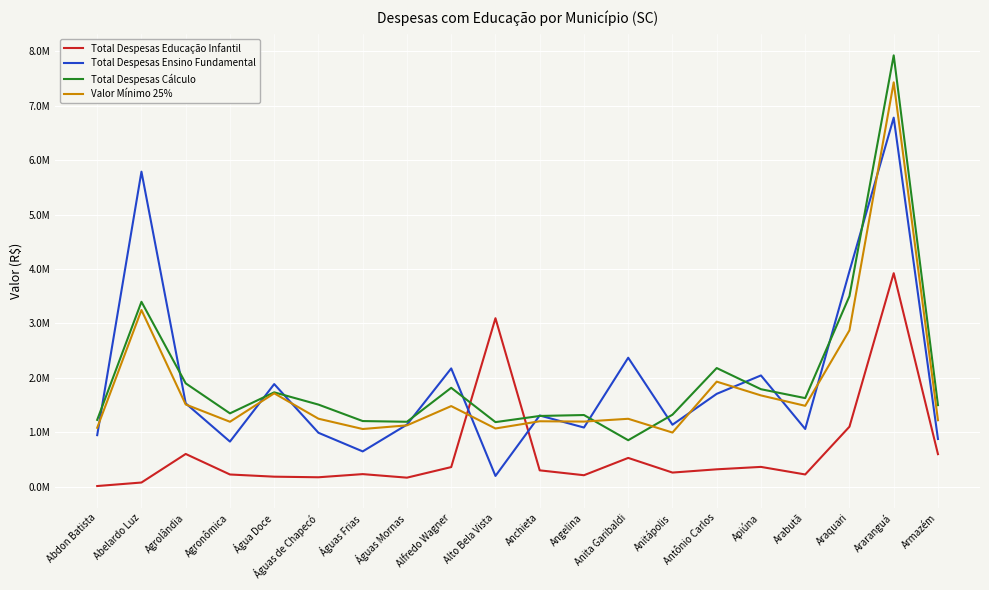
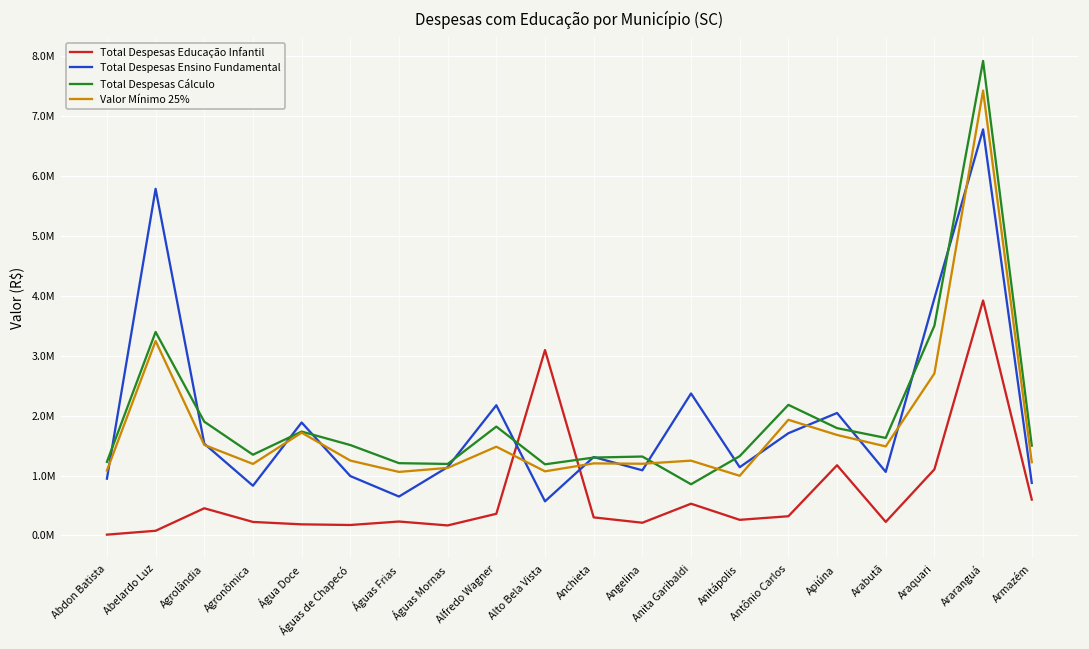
Total Despesas Educação Infantil, Agrolândia: 600000 -> 500000
Total Despesas Ensino Fundamental, Alto Bela Vista: 200000 -> 600000
Total Despesas Educação Infantil, Apiúna: 400000 -> 1200000
Valor Mínimo 25%, Araquari: 2900000 -> 2700000
